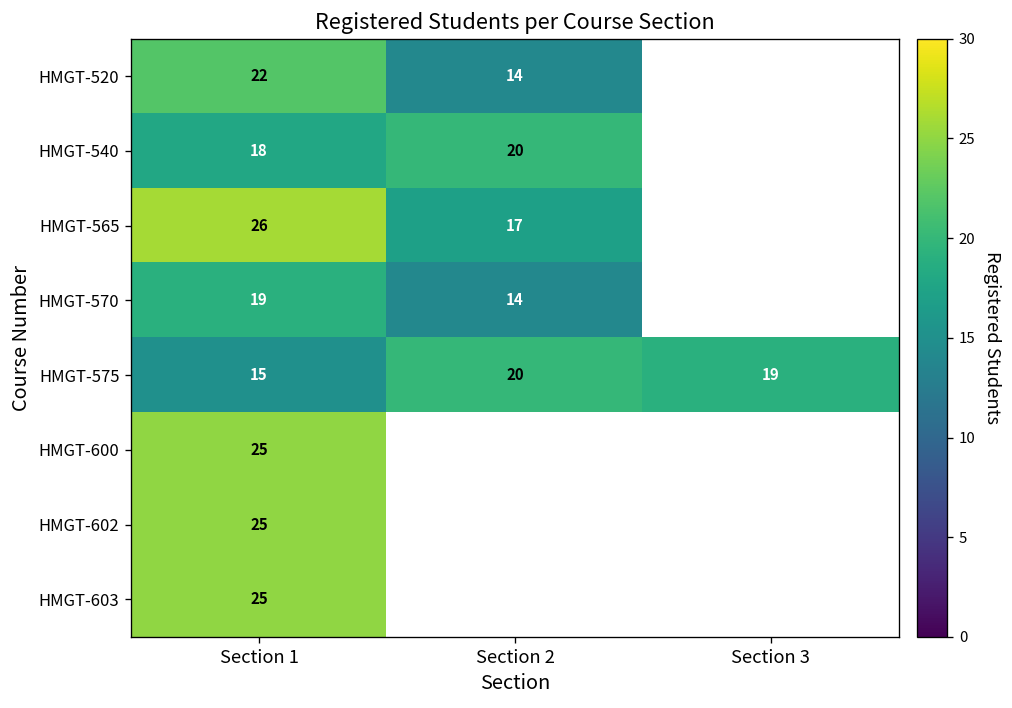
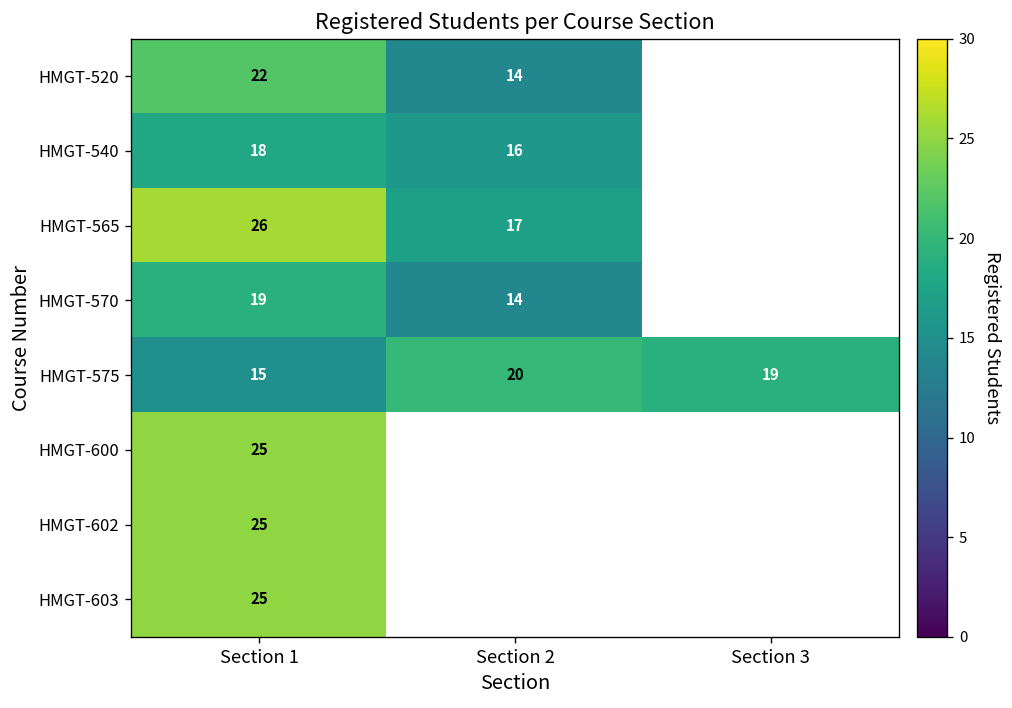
HMGT-540, Section 2: 20 -> 16
